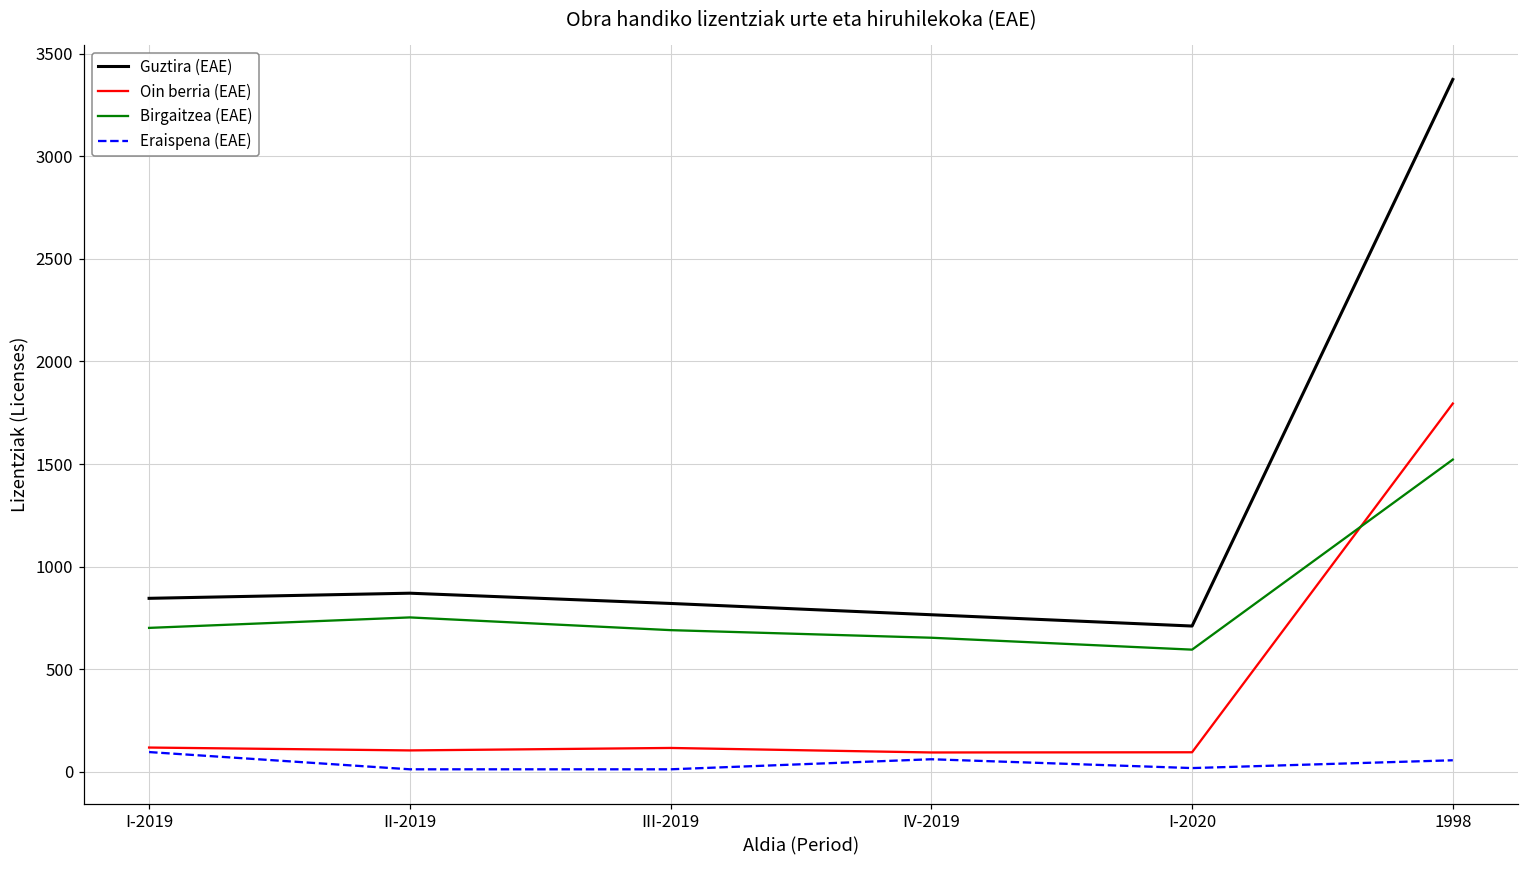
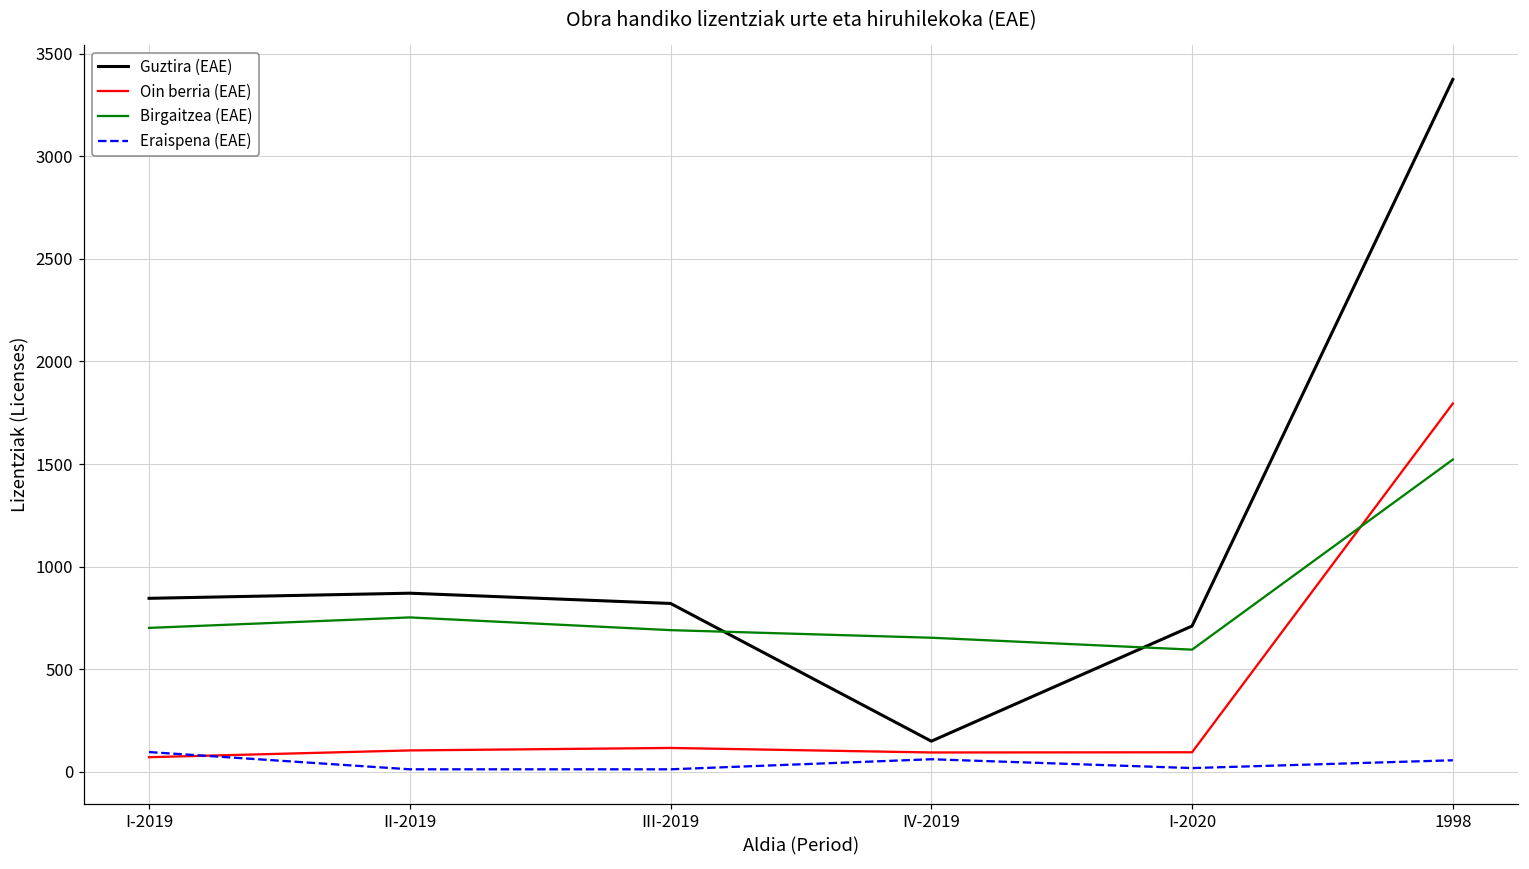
Oin berria (EAE), I-2019: 120 -> 70
Guztira (EAE), IV-2019: 770 -> 150
